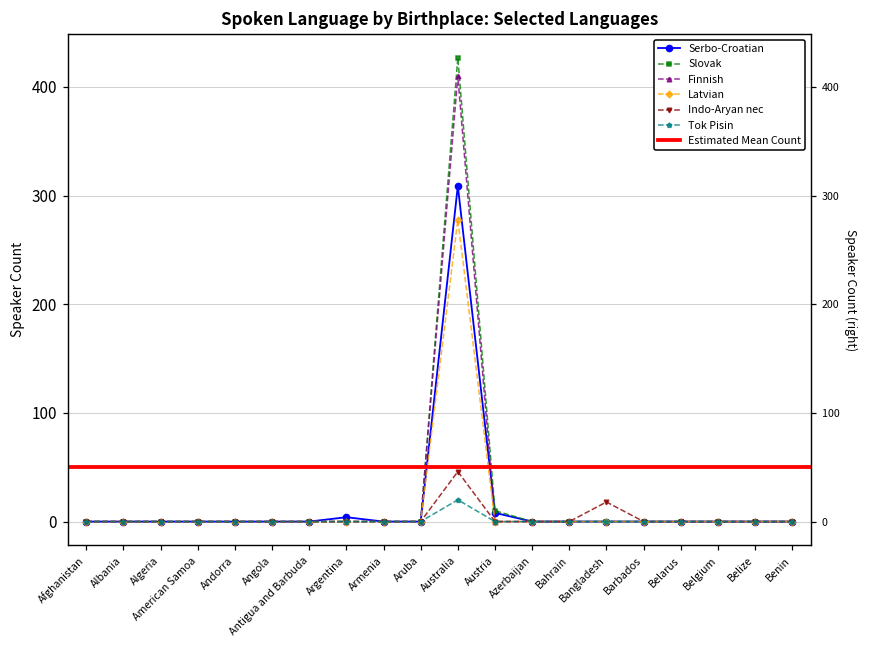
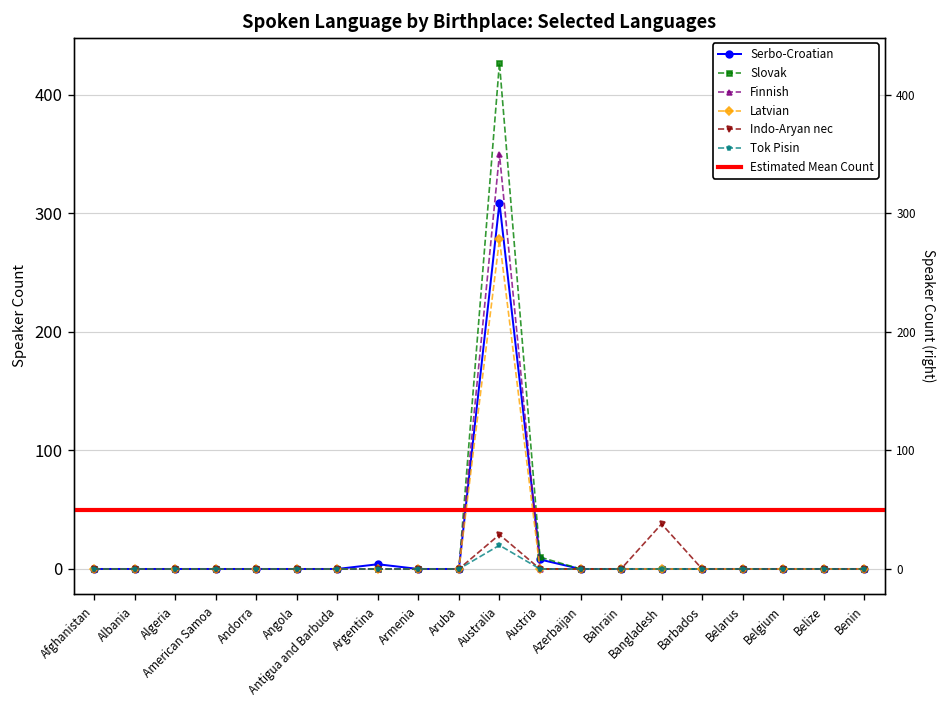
Finnish, Australia: 410 -> 350
Indo-Aryan nec, Australia: 50 -> 30
Indo-Aryan nec, Bangladesh: 20 -> 40
